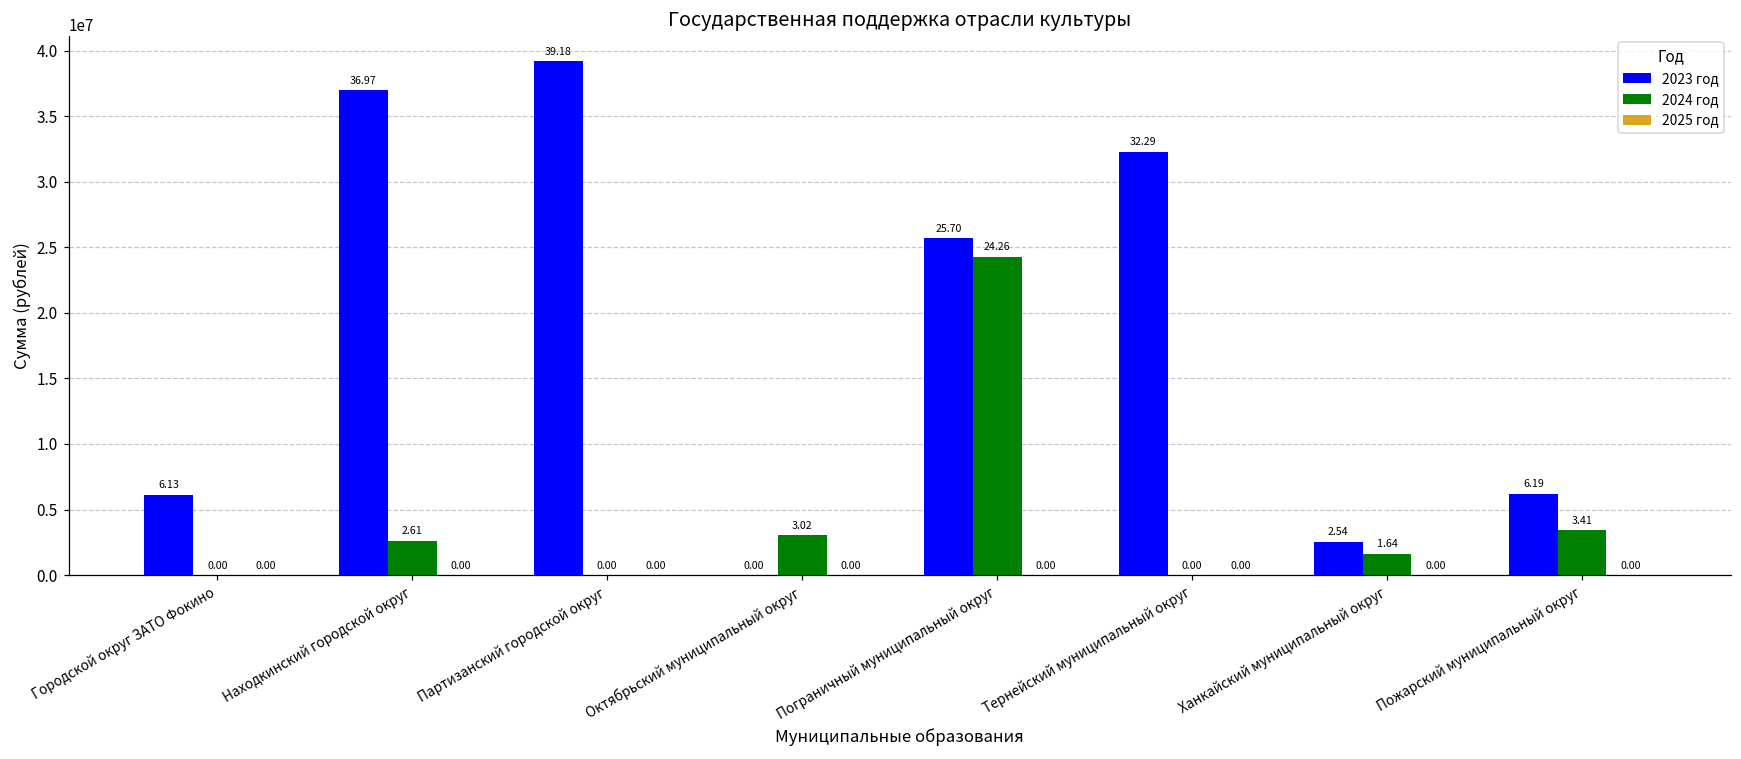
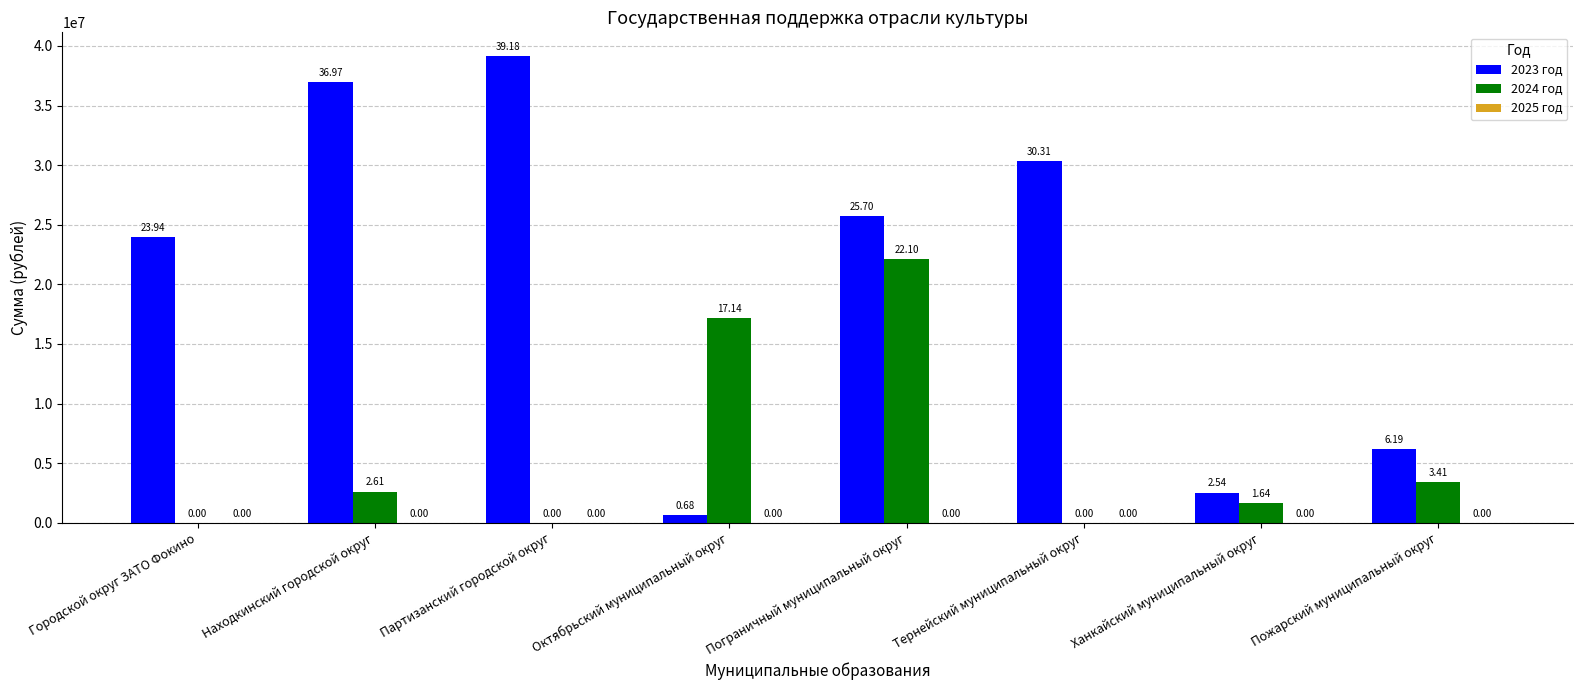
2023 год, Городской округ ЗАТО Фокино: 6.13 -> 23.94
2023 год, Октябрьский муниципальный округ: 0.00 -> 0.68
2024 год, Октябрьский муниципальный округ: 3.02 -> 17.14
2024 год, Пограничный муниципальный округ: 24.26 -> 22.10
2023 год, Тернейский муниципальный округ: 32.29 -> 30.31
